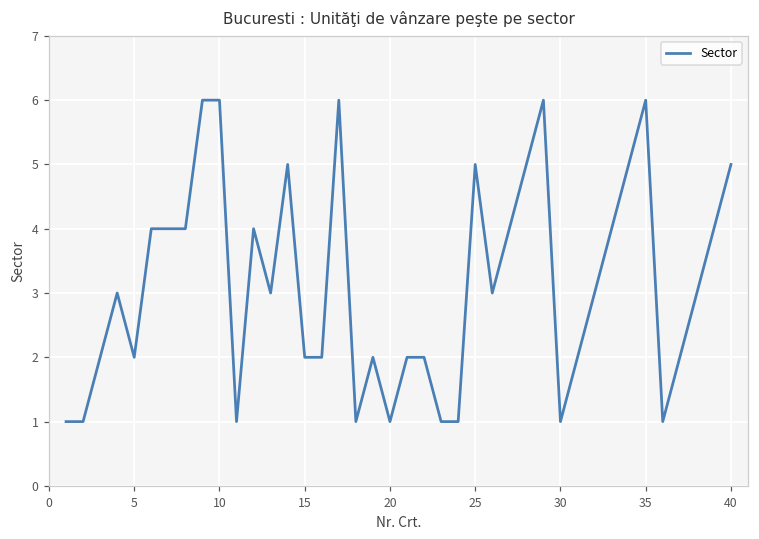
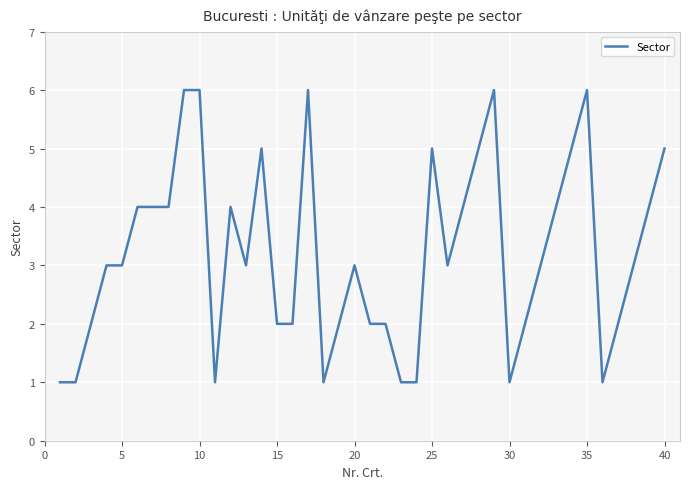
5: 2 -> 3
20: 1 -> 3
